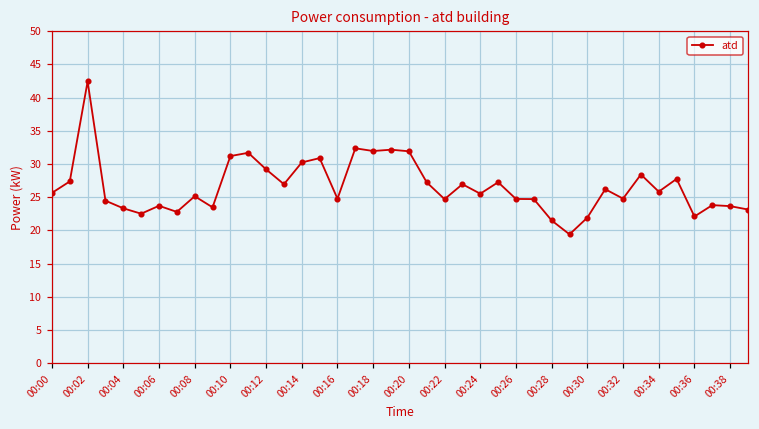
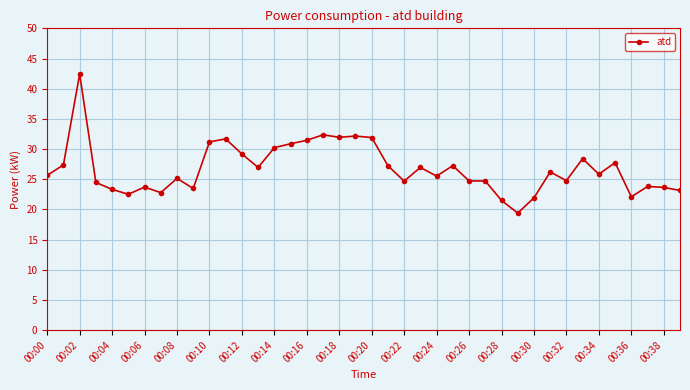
00:16: 25 -> 31
